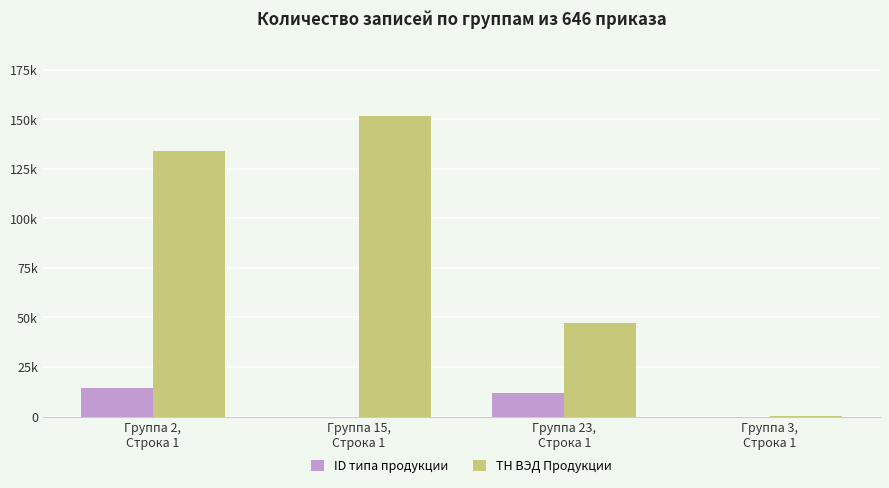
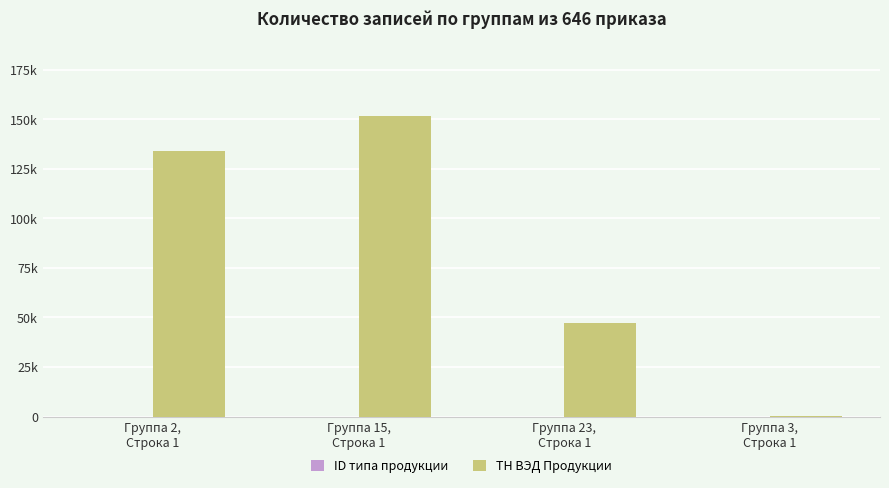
ID типа продукции, Группа 2, Строка 1: 14000 -> 0
ID типа продукции, Группа 23, Строка 1: 12000 -> 0
